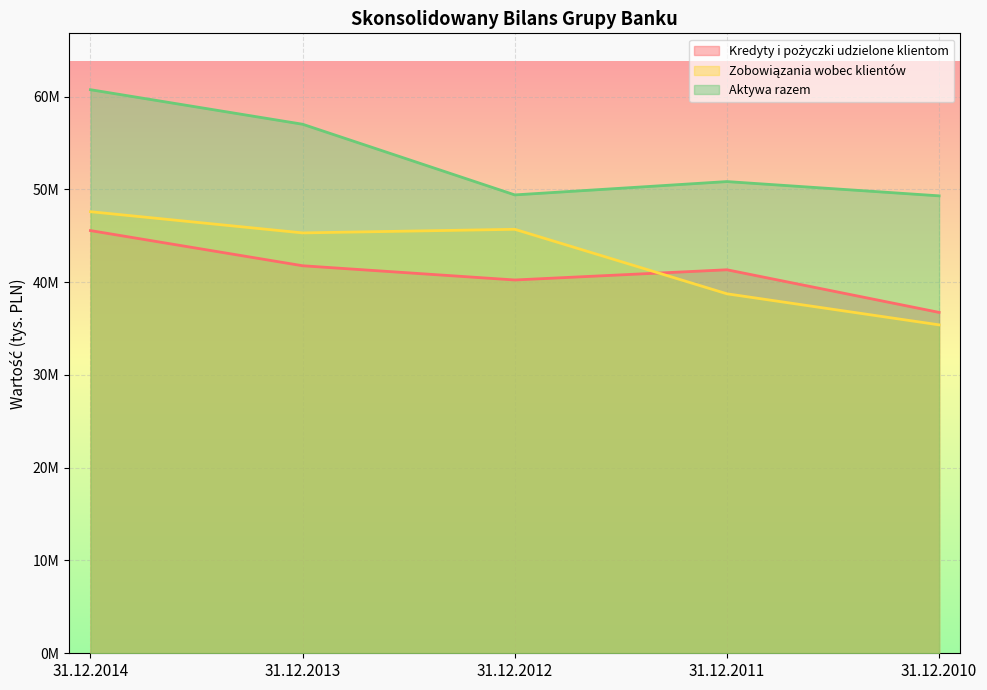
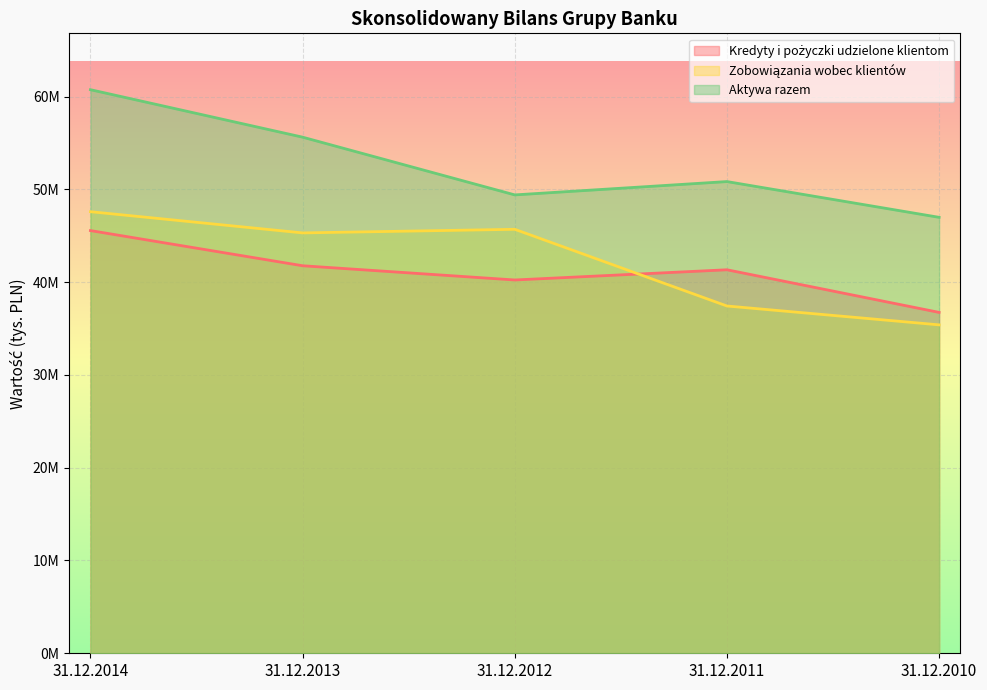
Aktywa razem, 31.12.2013: 57000000 -> 56000000
Zobowiązania wobec klientów, 31.12.2011: 39000000 -> 37000000
Aktywa razem, 31.12.2010: 49000000 -> 47000000
